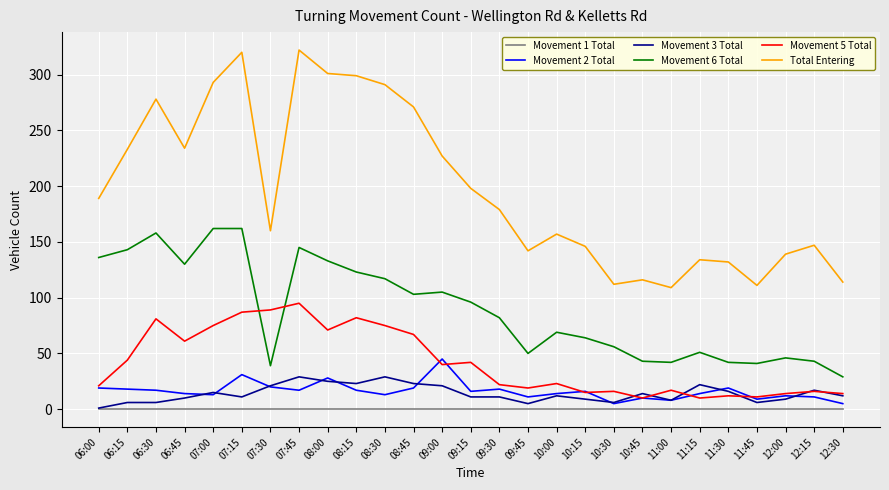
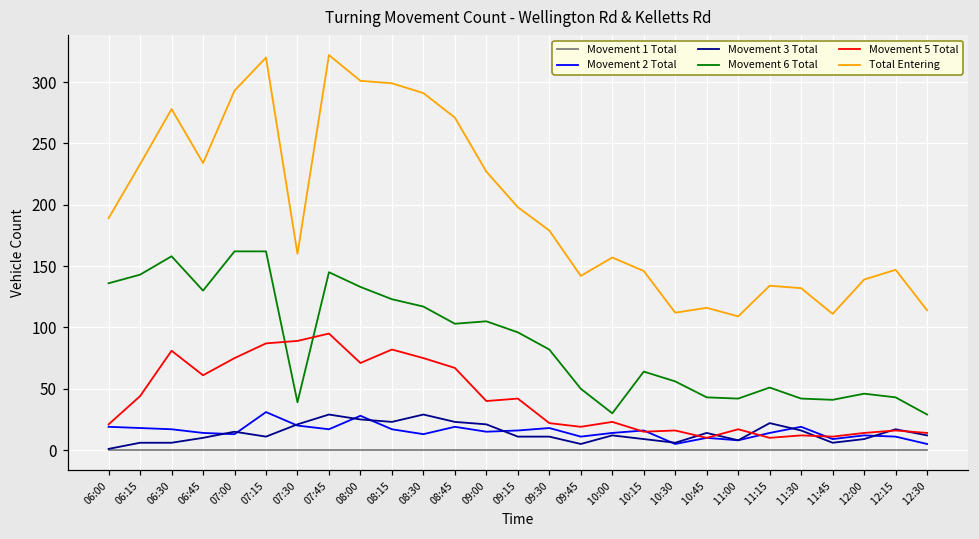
Movement 2 Total, 09:00: 45 -> 15
Movement 6 Total, 10:00: 69 -> 30
